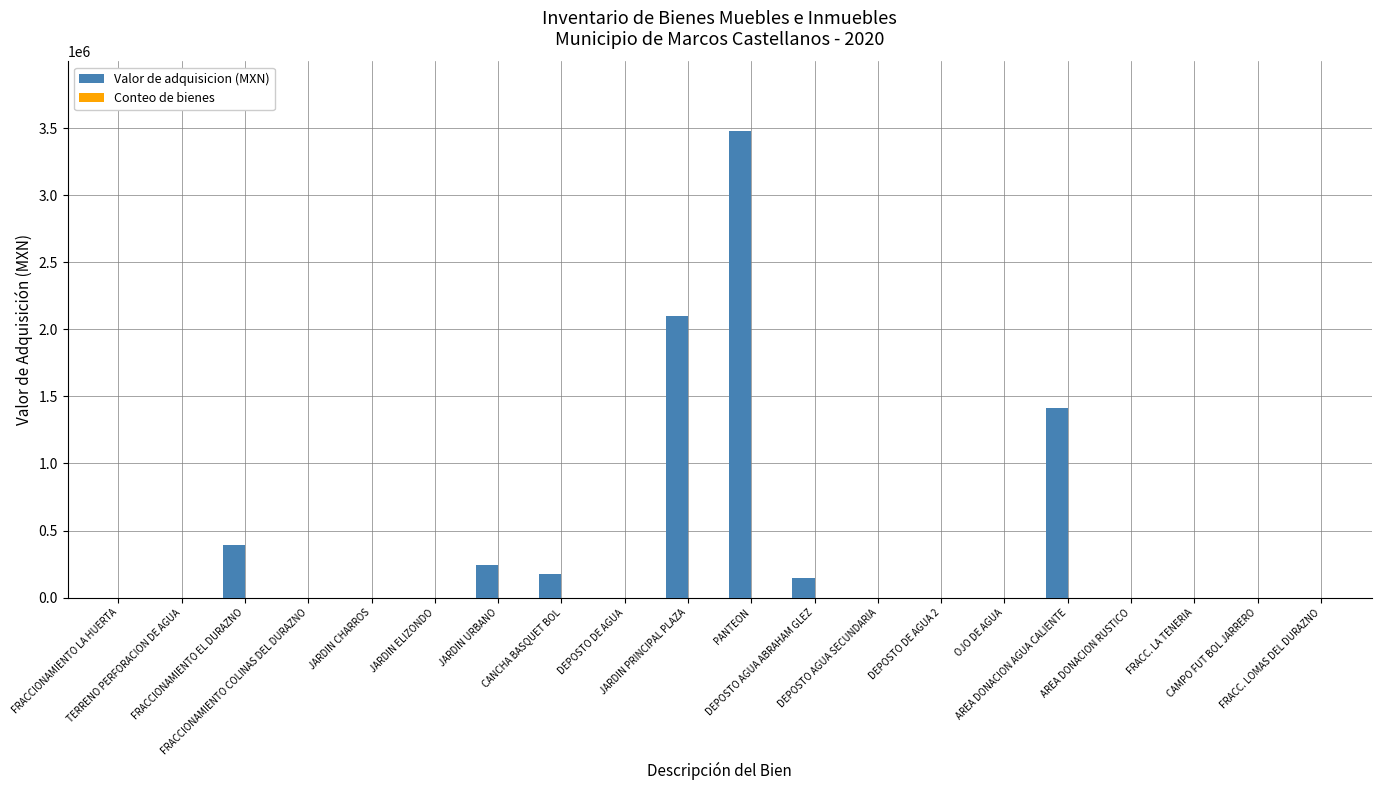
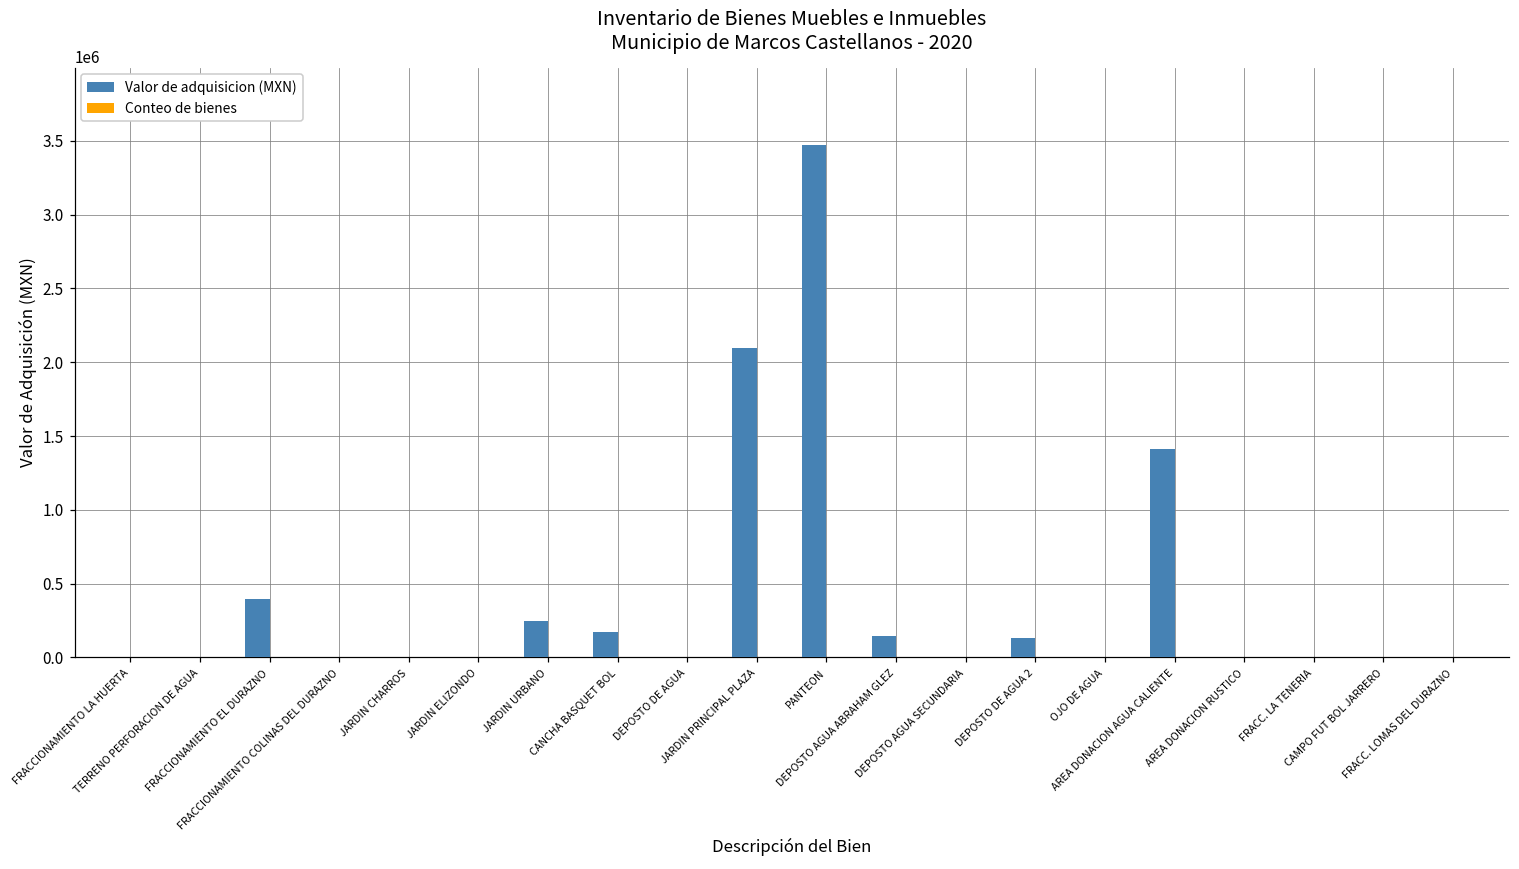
Valor de adquisicion (MXN), DEPOSTO DE AGUA 2: 0 -> 130000
